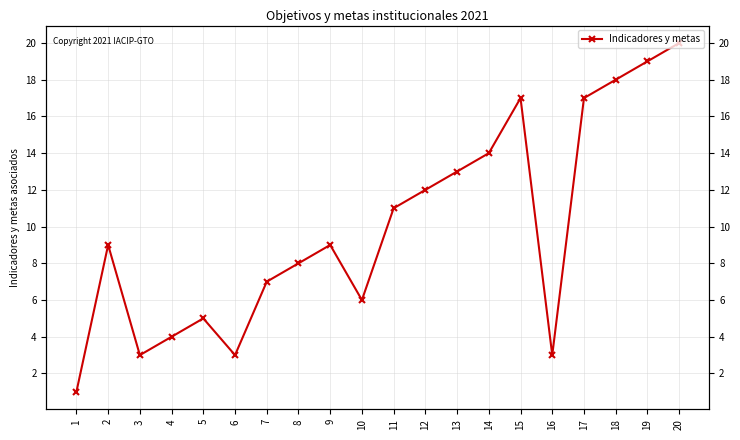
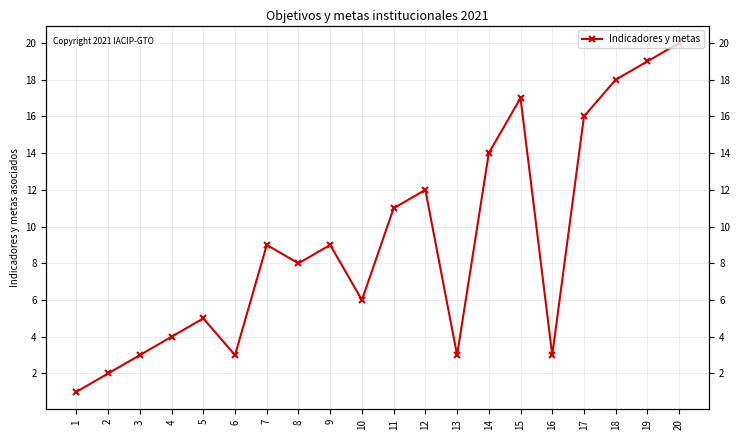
2: 9 -> 2
7: 7 -> 9
13: 13 -> 3
17: 17 -> 16
